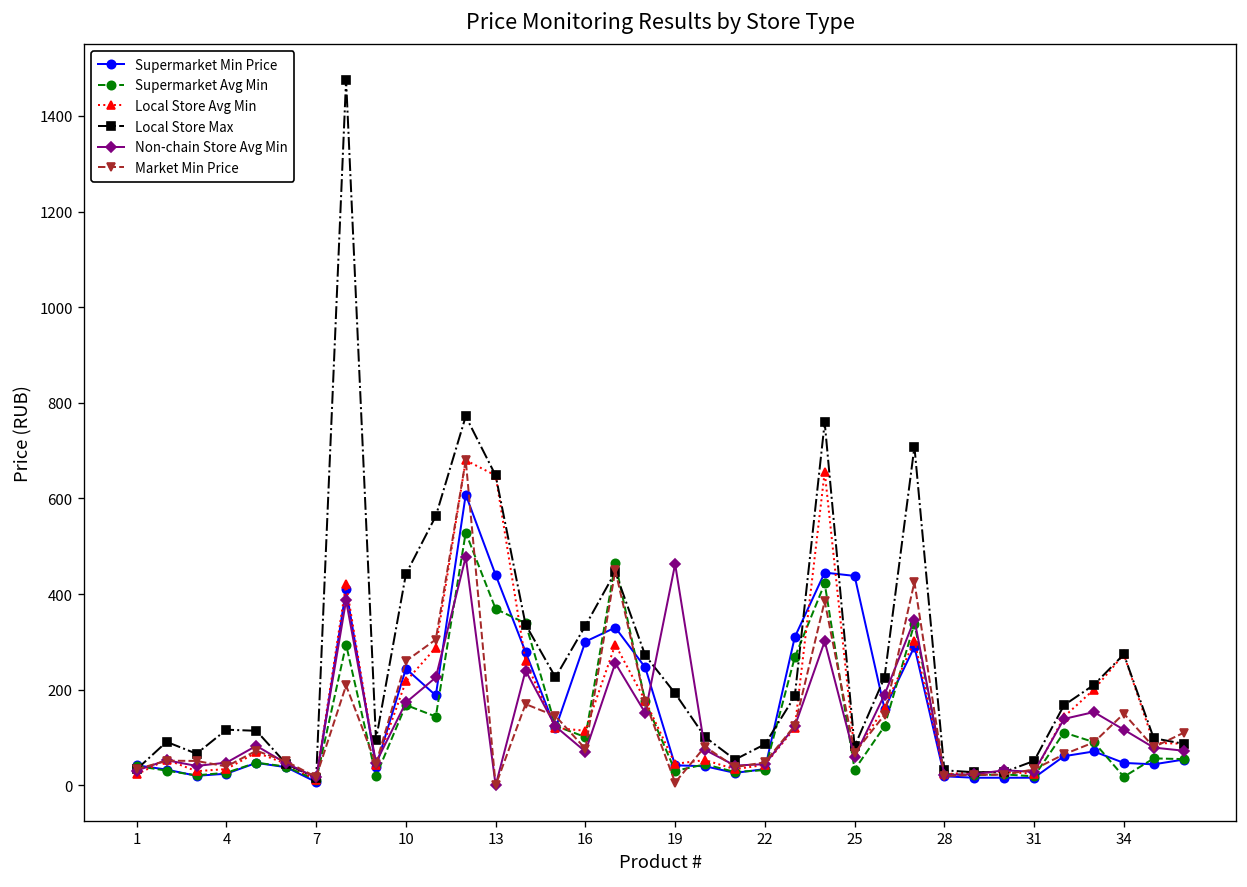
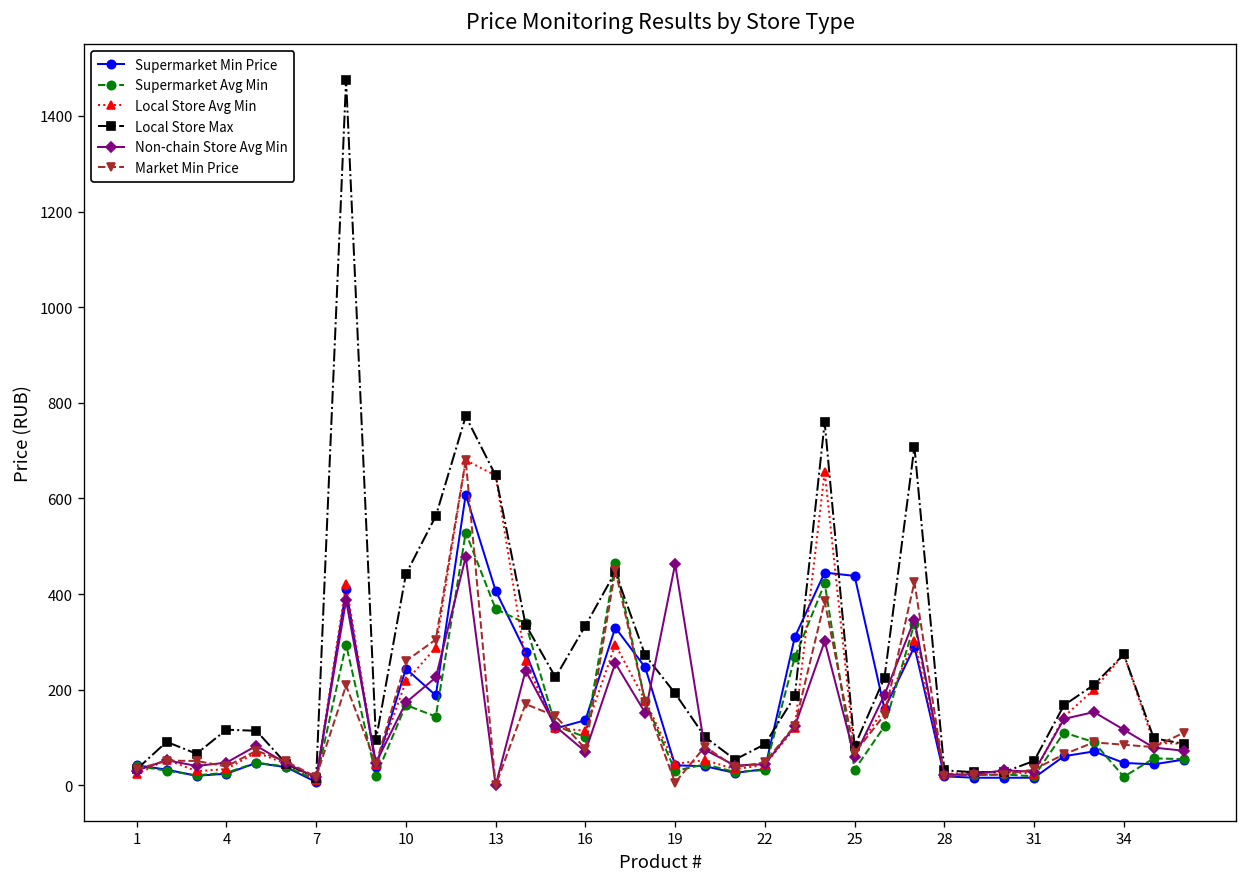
Supermarket Min Price, 13: 440 -> 410
Supermarket Min Price, 16: 300 -> 140
Market Min Price, 34: 150 -> 90
